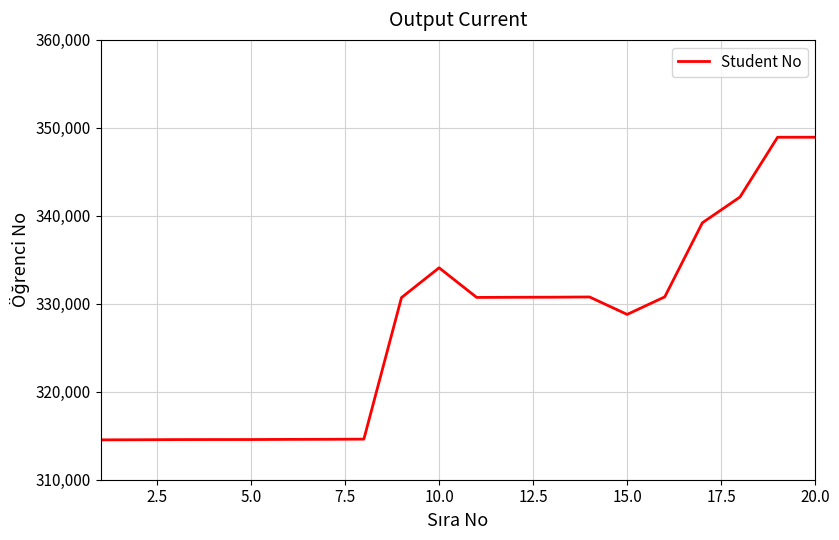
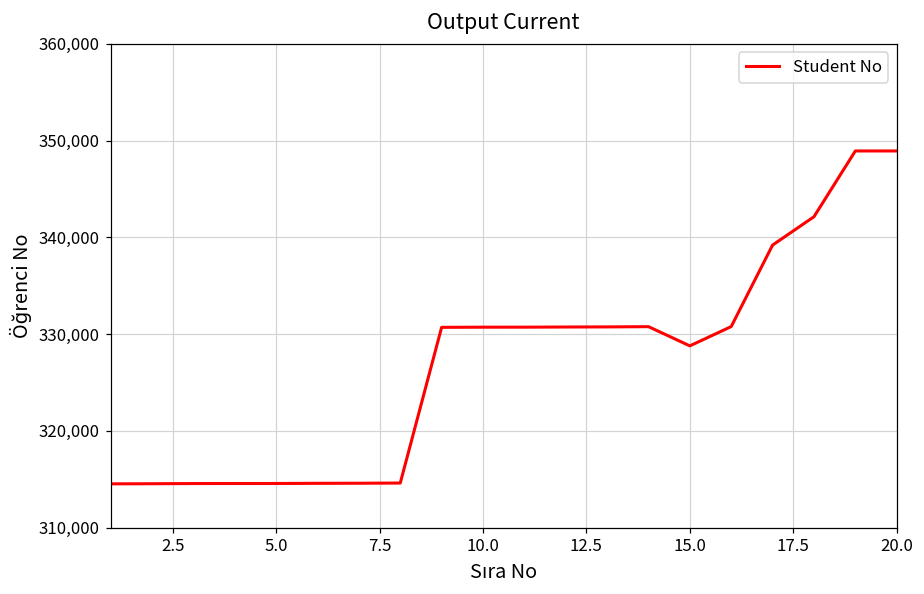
10.0: 334,000 -> 331,000
